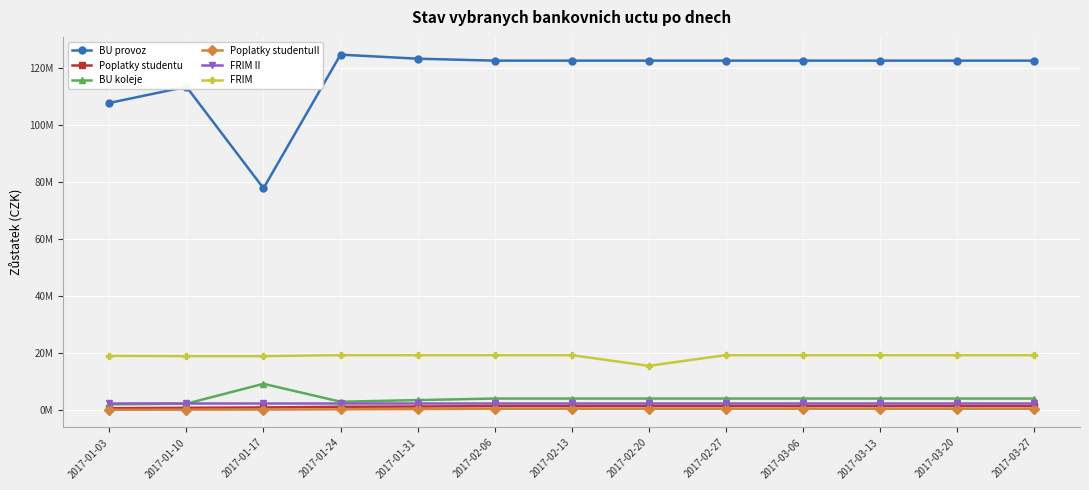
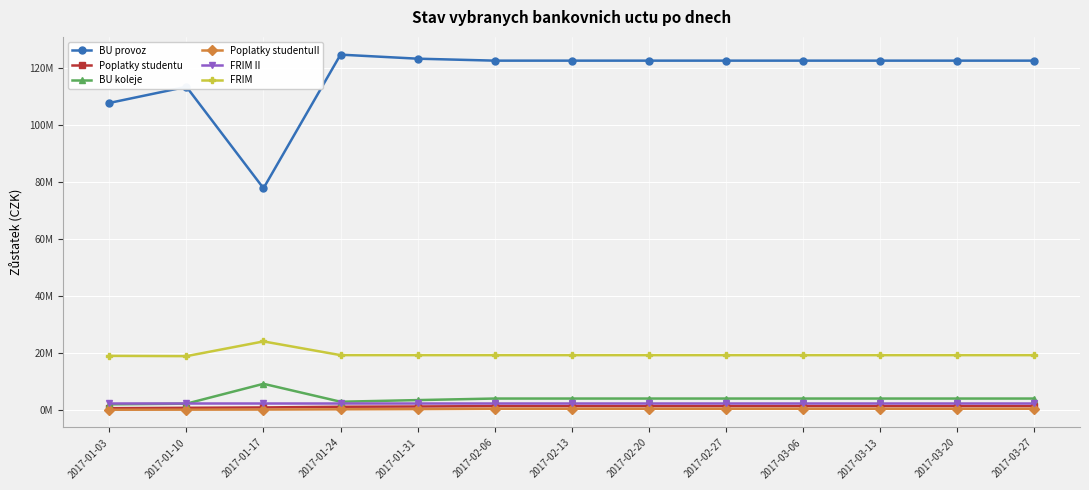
FRIM, 2017-01-17: 19000000 -> 24000000
FRIM, 2017-02-20: 15000000 -> 19000000
